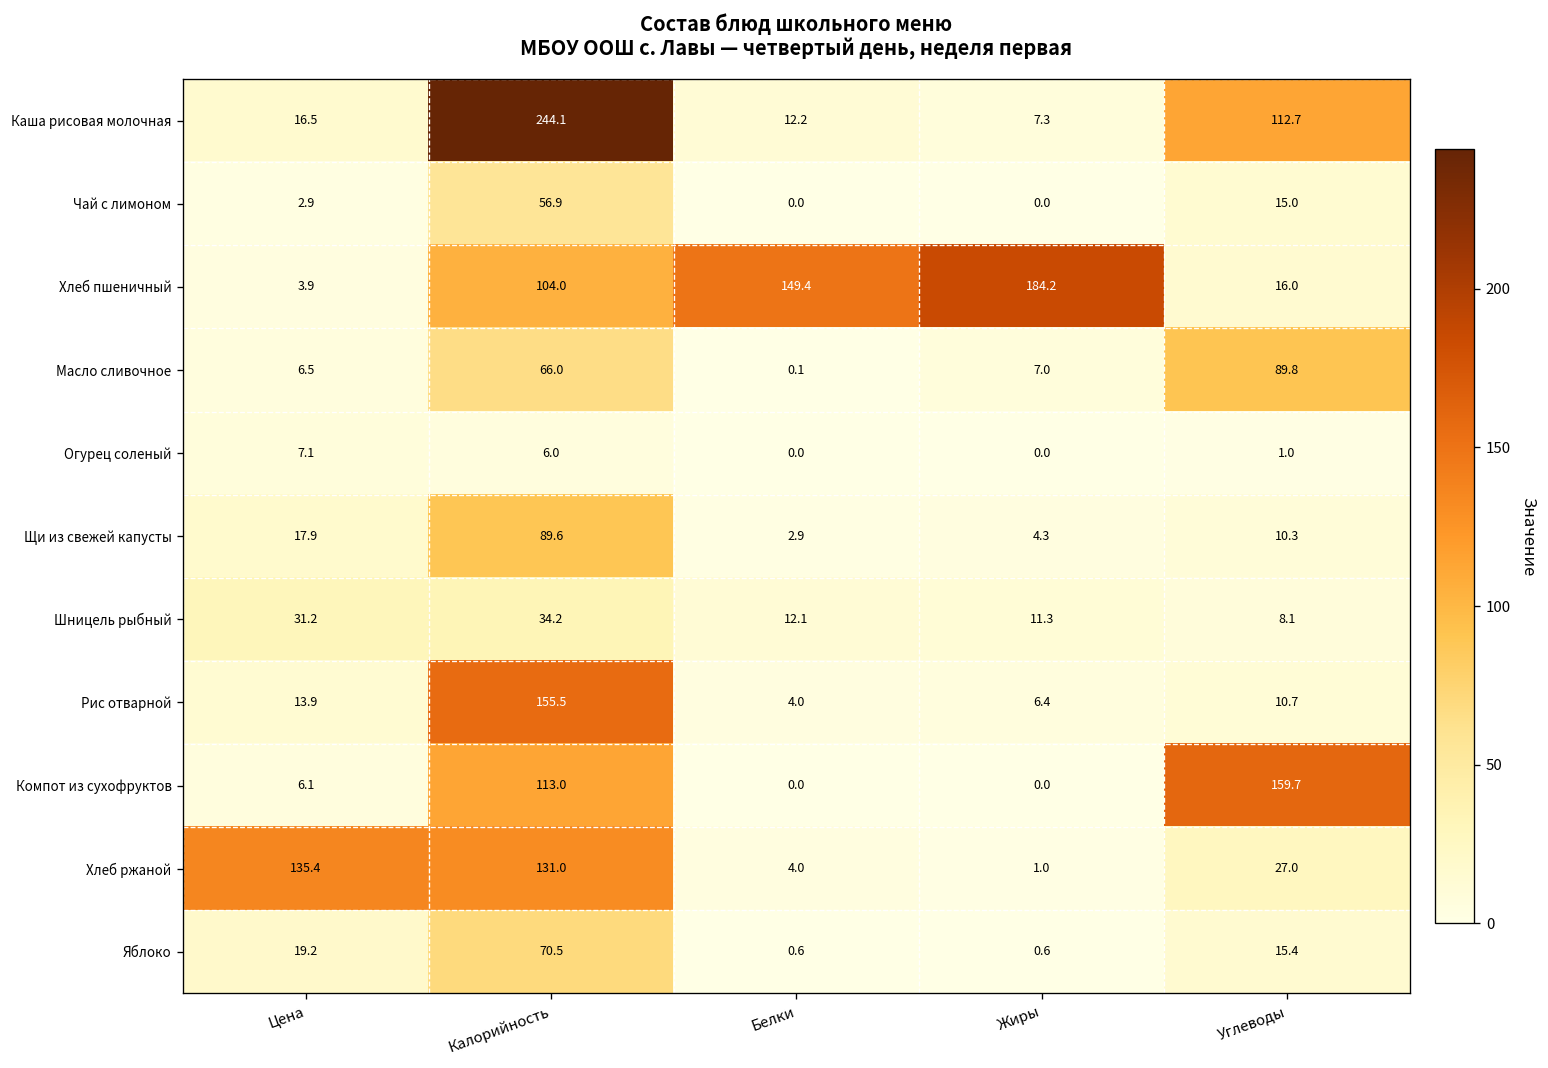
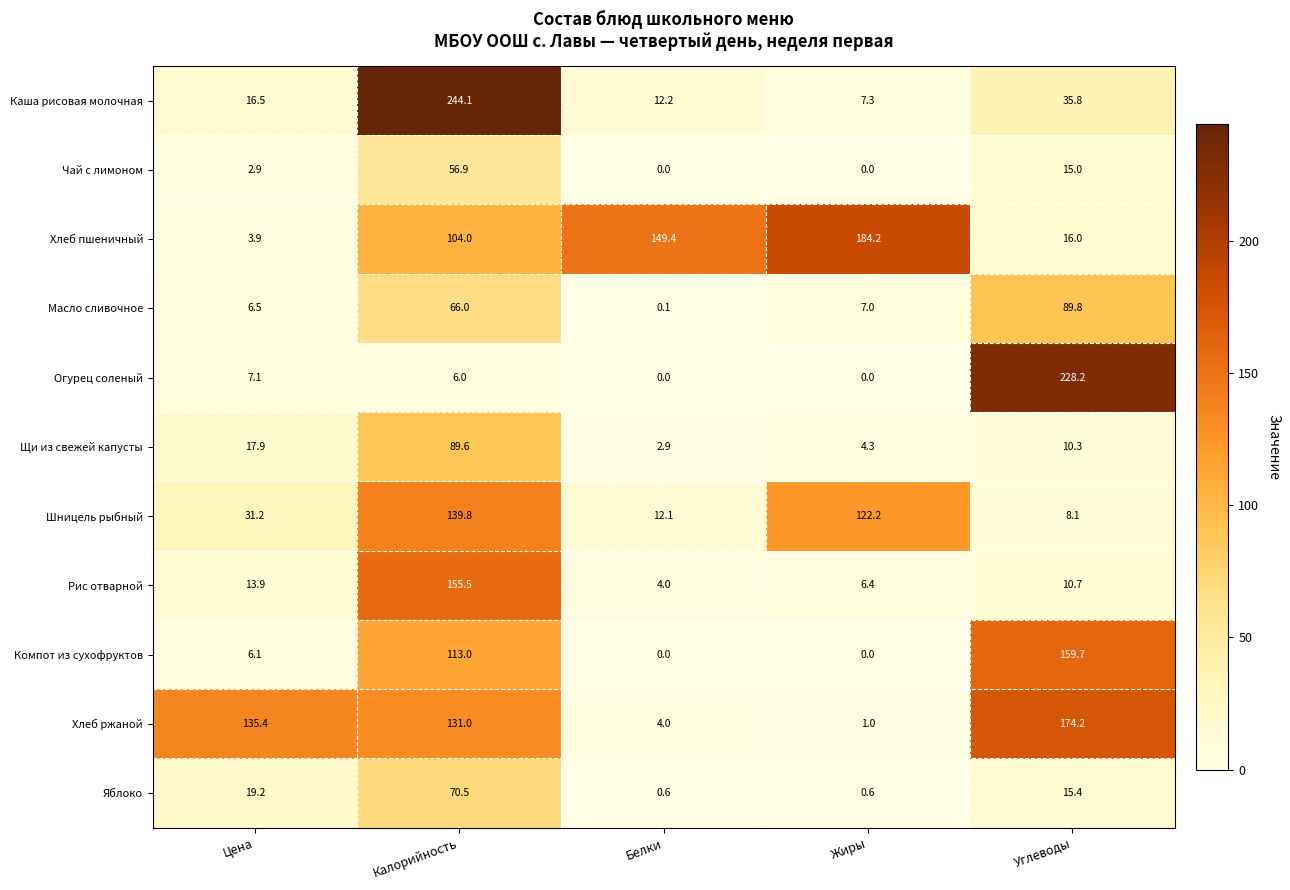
Каша рисовая молочная, Углеводы: 112.7 -> 35.8
Огурец соленый, Углеводы: 1.0 -> 228.2
Шницель рыбный, Калорийность: 34.2 -> 139.8
Шницель рыбный, Жиры: 11.3 -> 122.2
Хлеб ржаной, Углеводы: 27.0 -> 174.2
